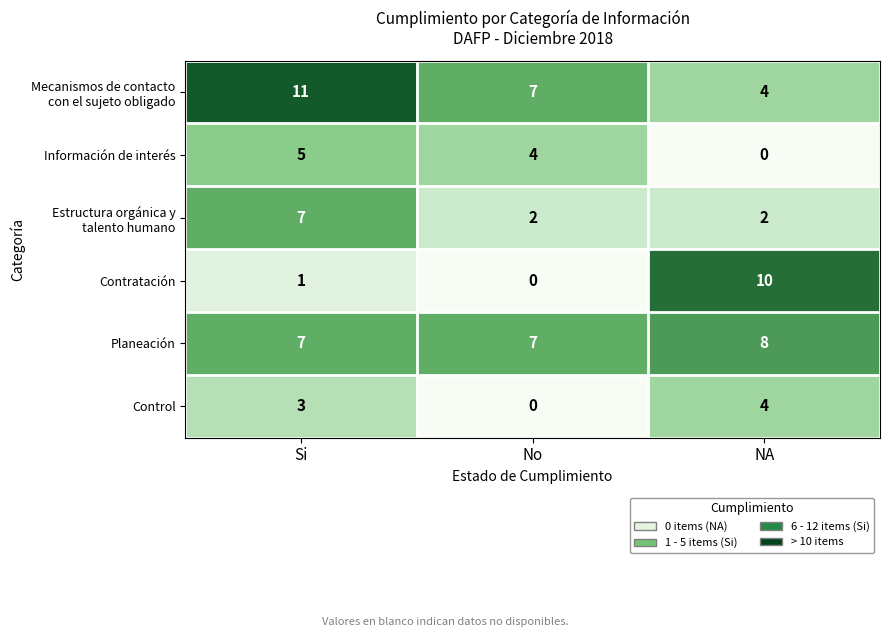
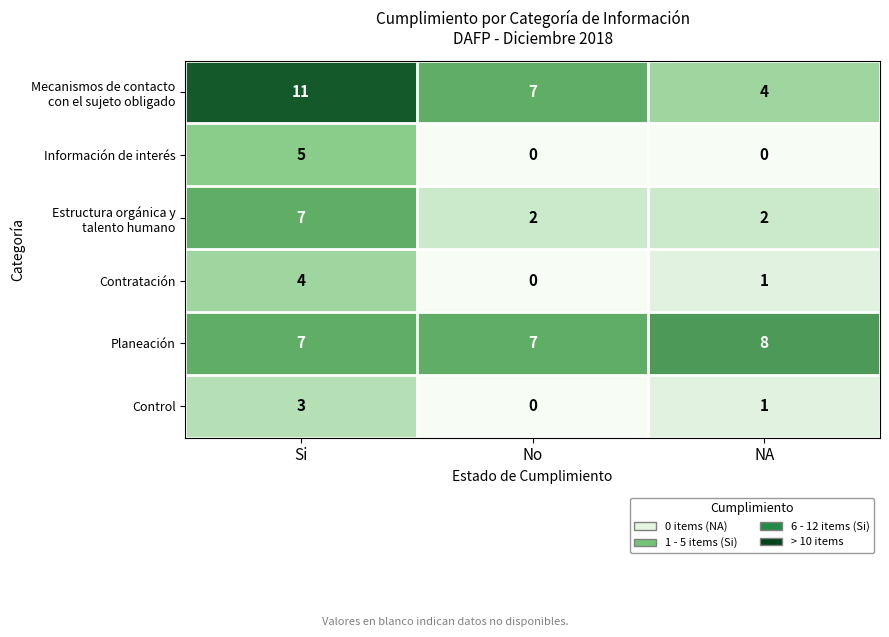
Información de interés, No: 4 -> 0
Contratación, Si: 1 -> 4
Contratación, NA: 10 -> 1
Control, NA: 4 -> 1
